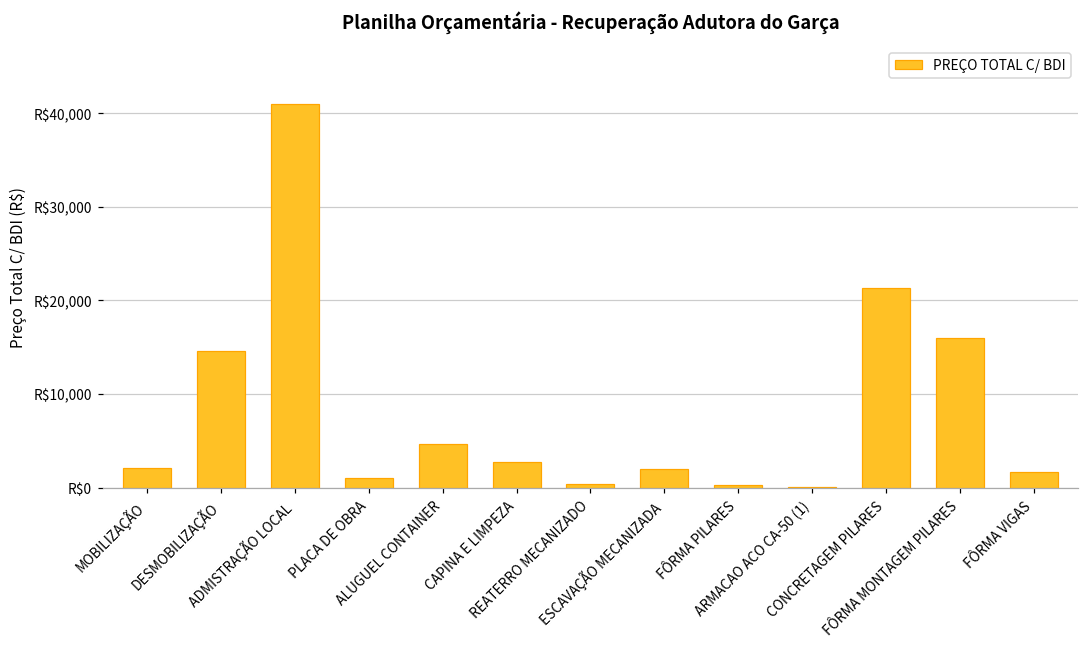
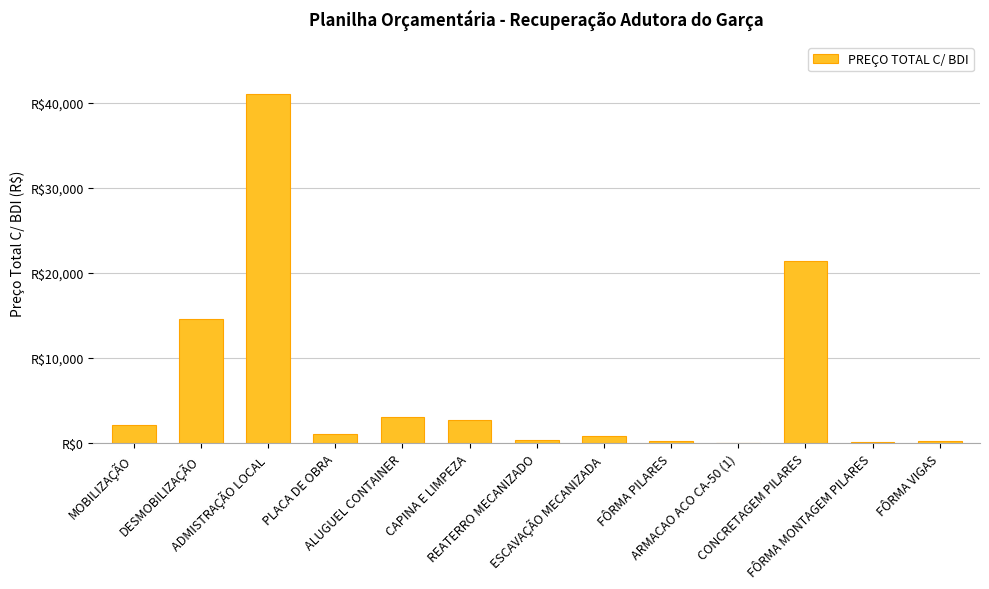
ALUGUEL CONTAINER: R$5,000 -> R$3,000
ESCAVAÇÃO MECANIZADA: R$2,000 -> R$1,000
FÔRMA MONTAGEM PILARES: R$16,000 -> R$0
FÔRMA VIGAS: R$2,000 -> R$0
